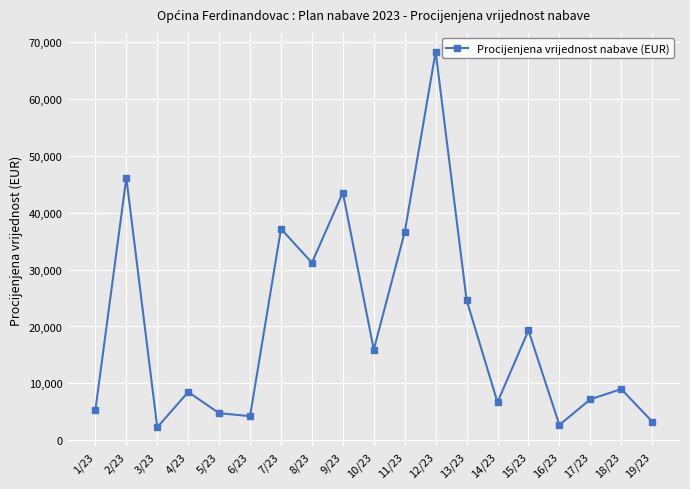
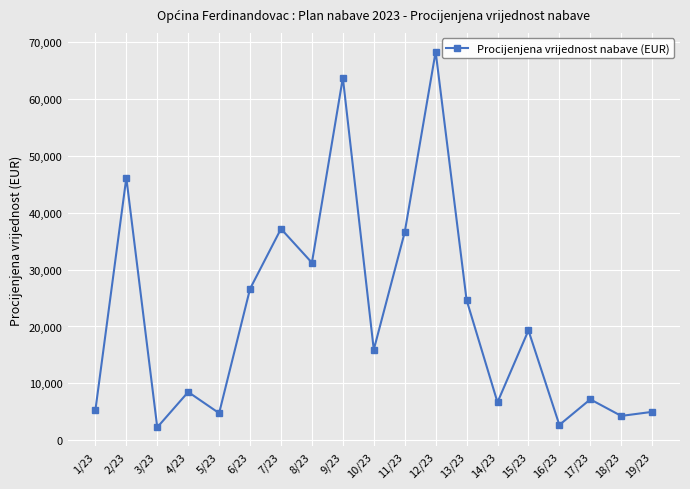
6/23: 4,000 -> 27,000
9/23: 44,000 -> 64,000
18/23: 9,000 -> 4,000
19/23: 3,000 -> 5,000
